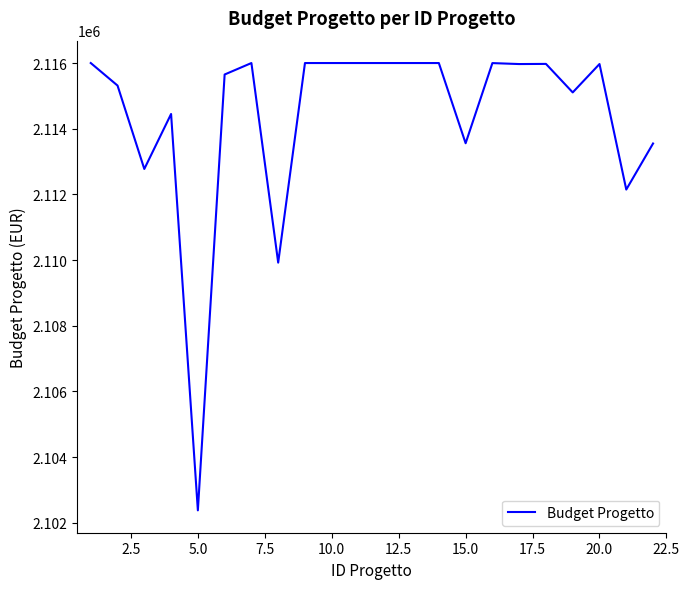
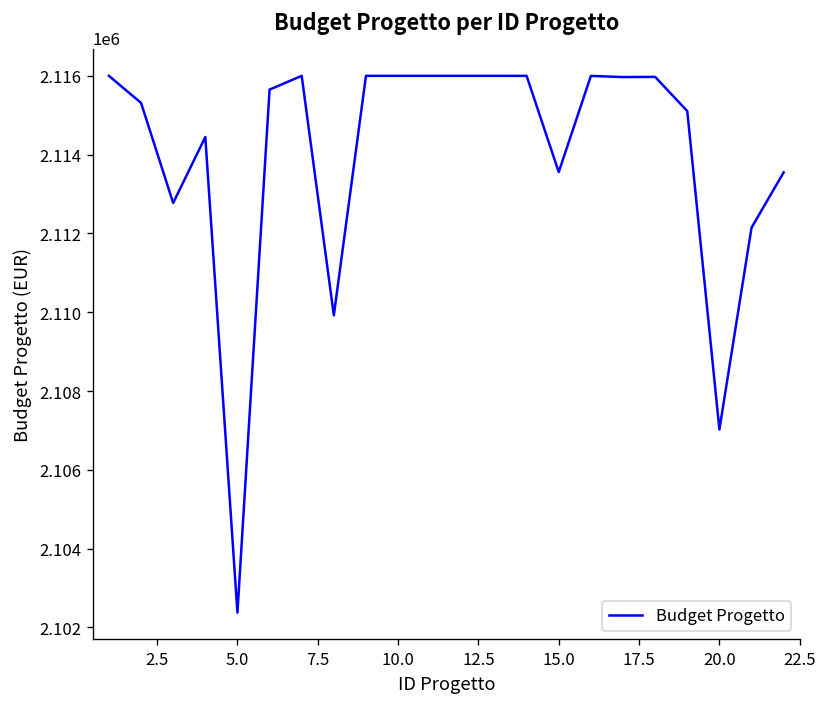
20.0: 2116000 -> 2107000
